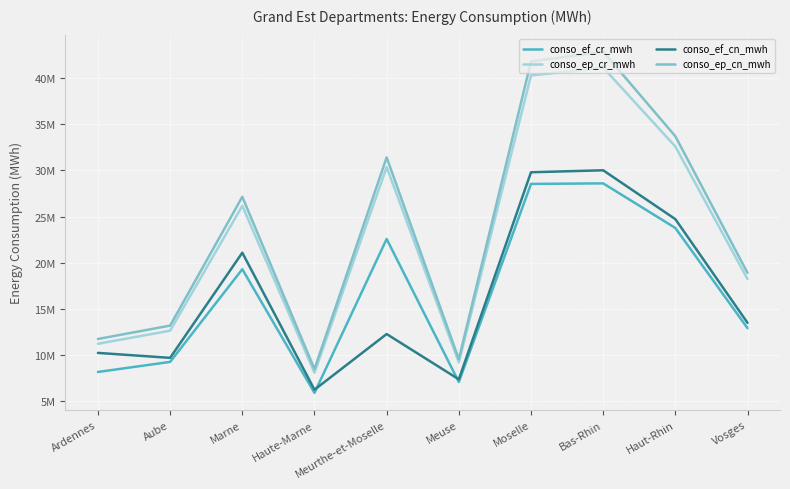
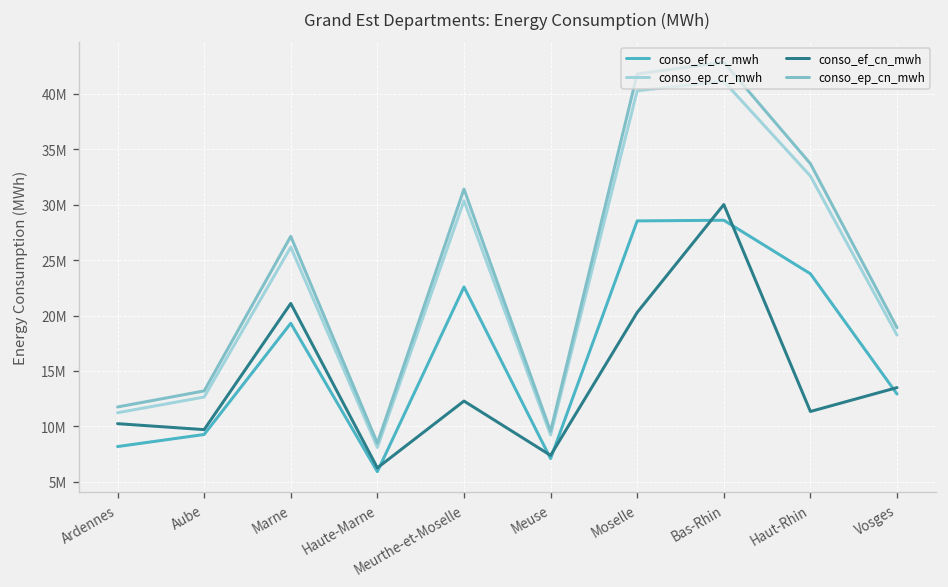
conso_ef_cn_mwh, Moselle: 30000000 -> 20000000
conso_ef_cn_mwh, Haut-Rhin: 25000000 -> 11000000
